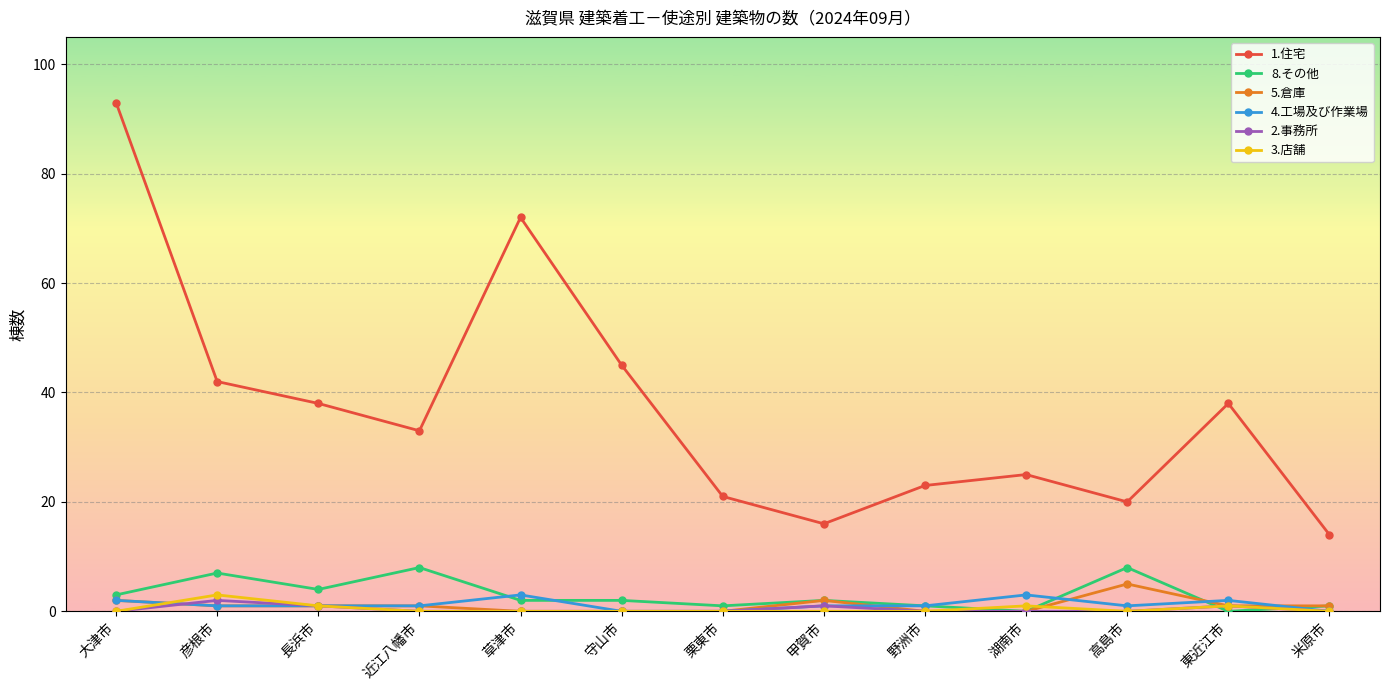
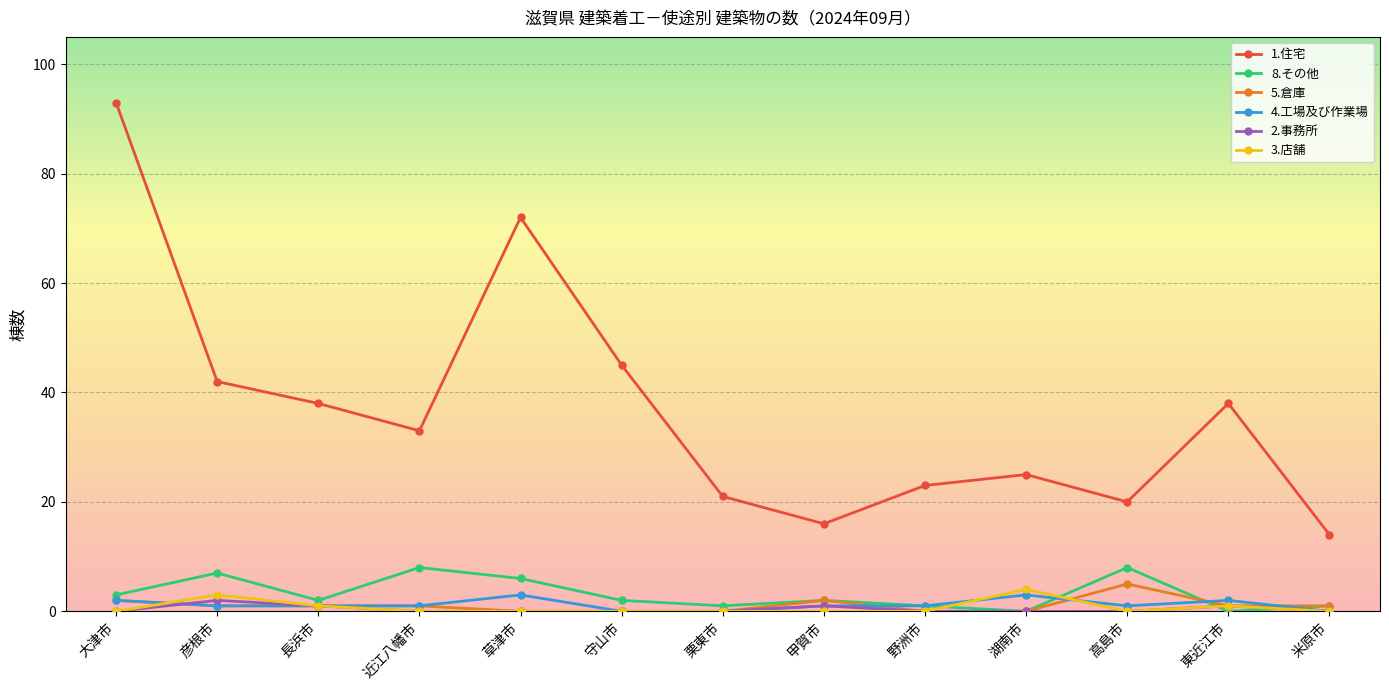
8.その他, 長浜市: 4 -> 2
8.その他, 草津市: 2 -> 6
3.店舗, 湖南市: 1 -> 4
